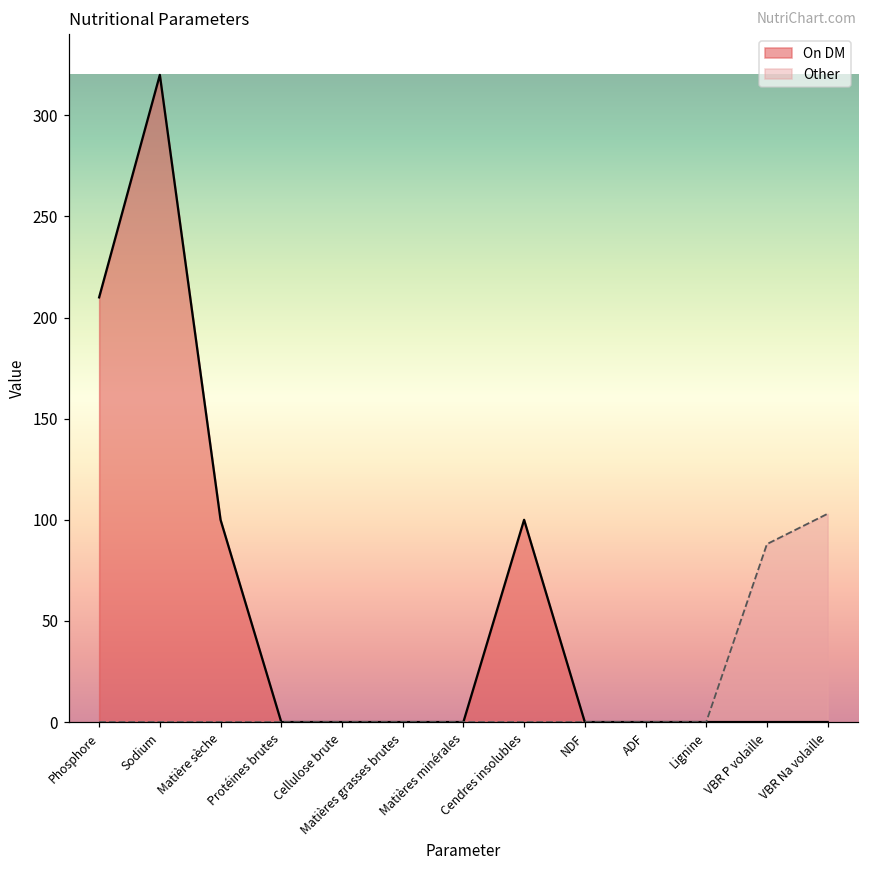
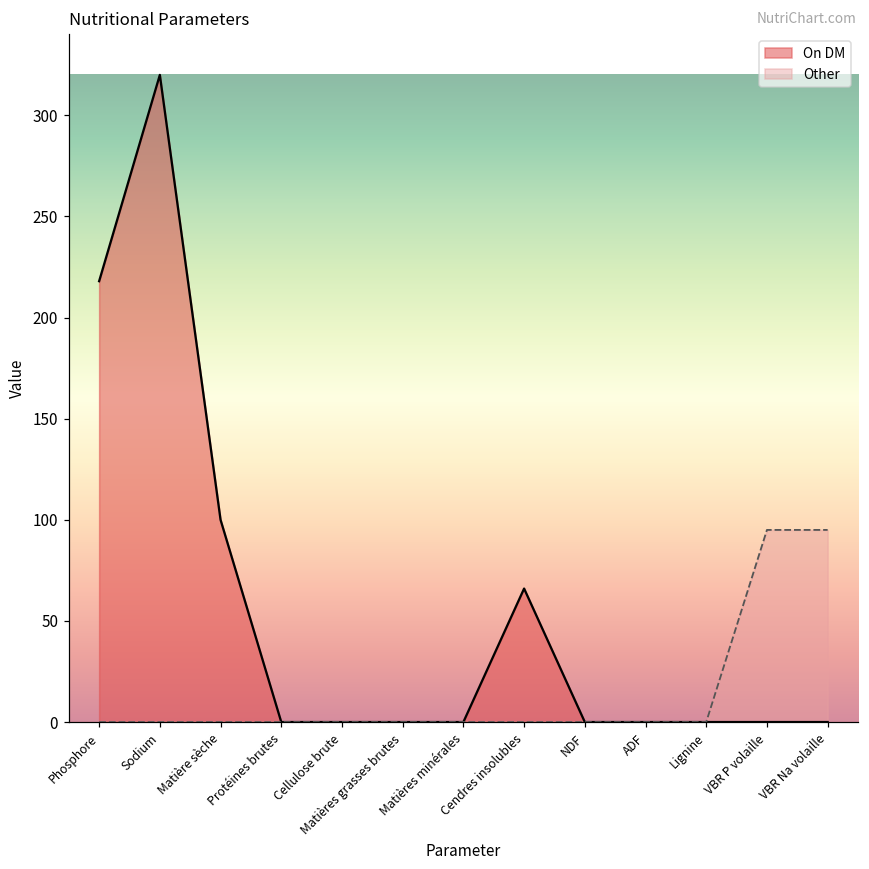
On DM, Phosphore: 210 -> 218
On DM, Cendres insolubles: 100 -> 66
Other, VBR P volaille: 88 -> 95
Other, VBR Na volaille: 103 -> 95
